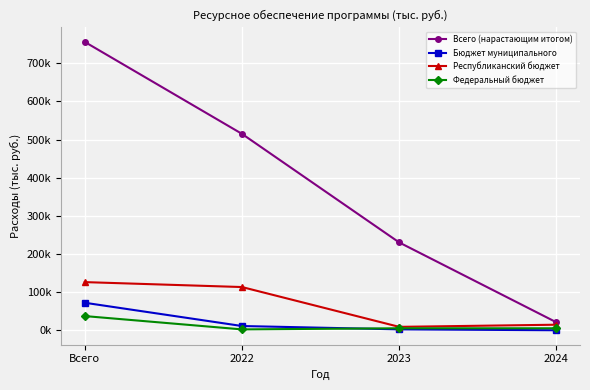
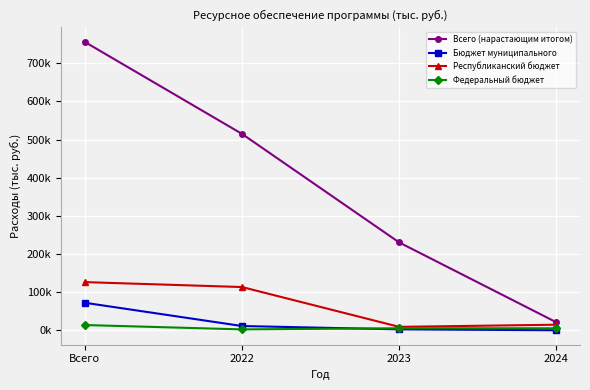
Федеральный бюджет, Всего: 40000 -> 10000
